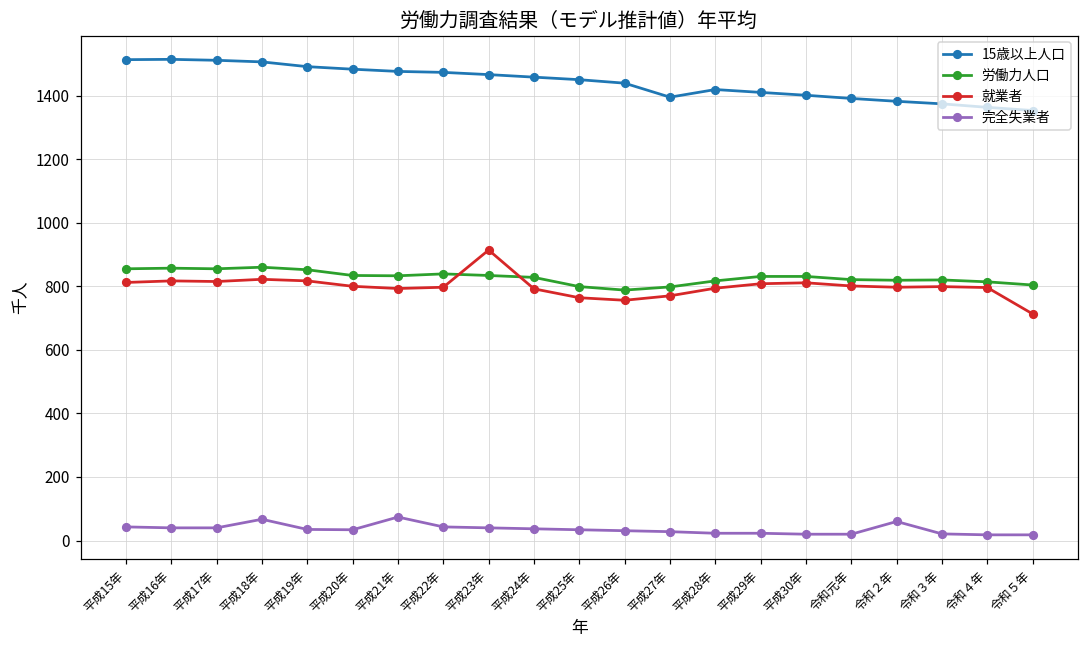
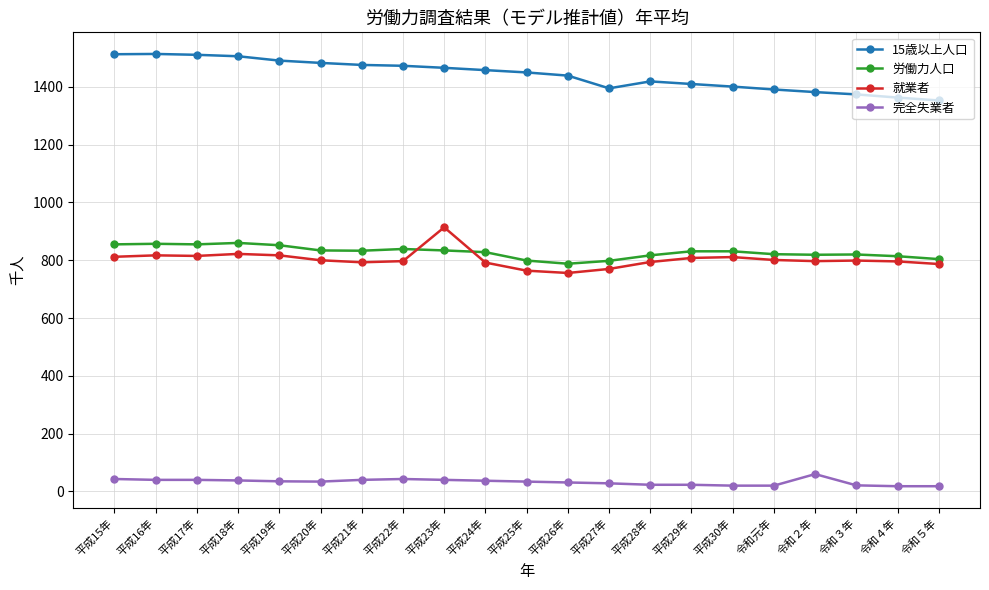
完全失業者, 平成18年: 70 -> 40
完全失業者, 平成21年: 70 -> 40
就業者, 令和５年: 710 -> 790
